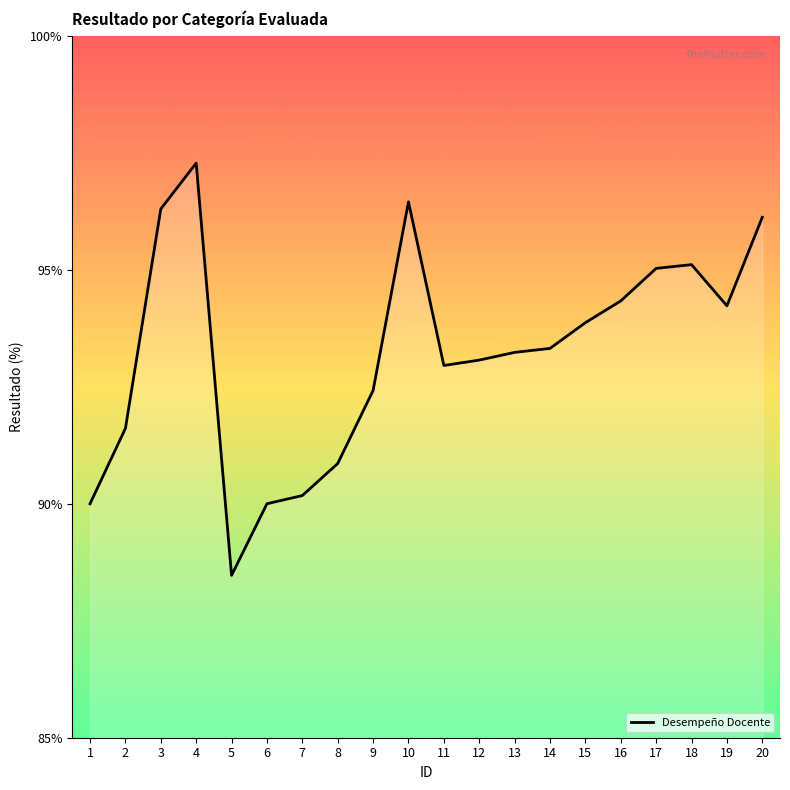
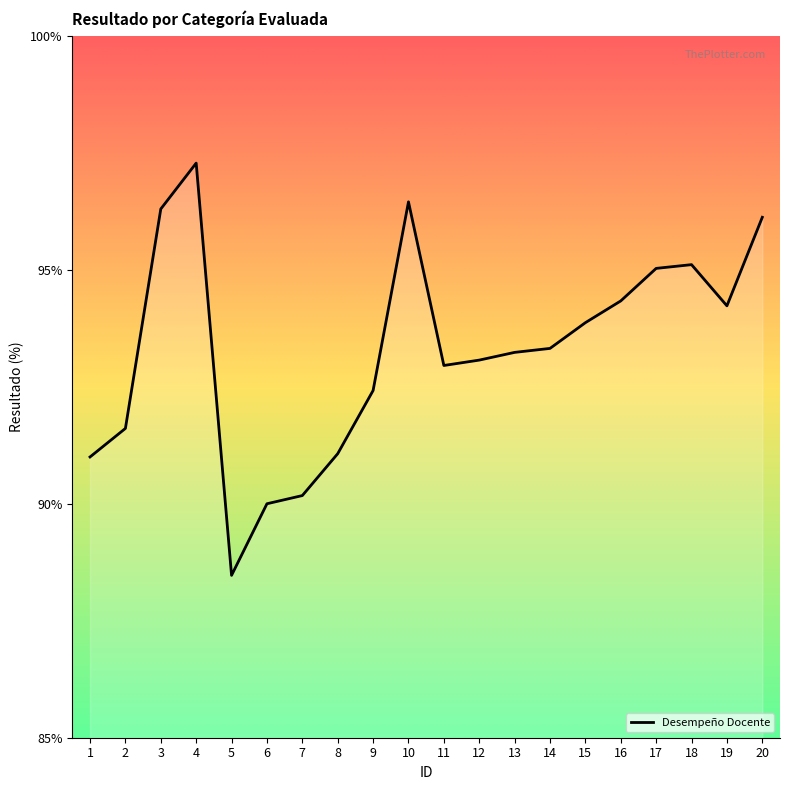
1: 90% -> 91%
8: 90.9% -> 91.1%
